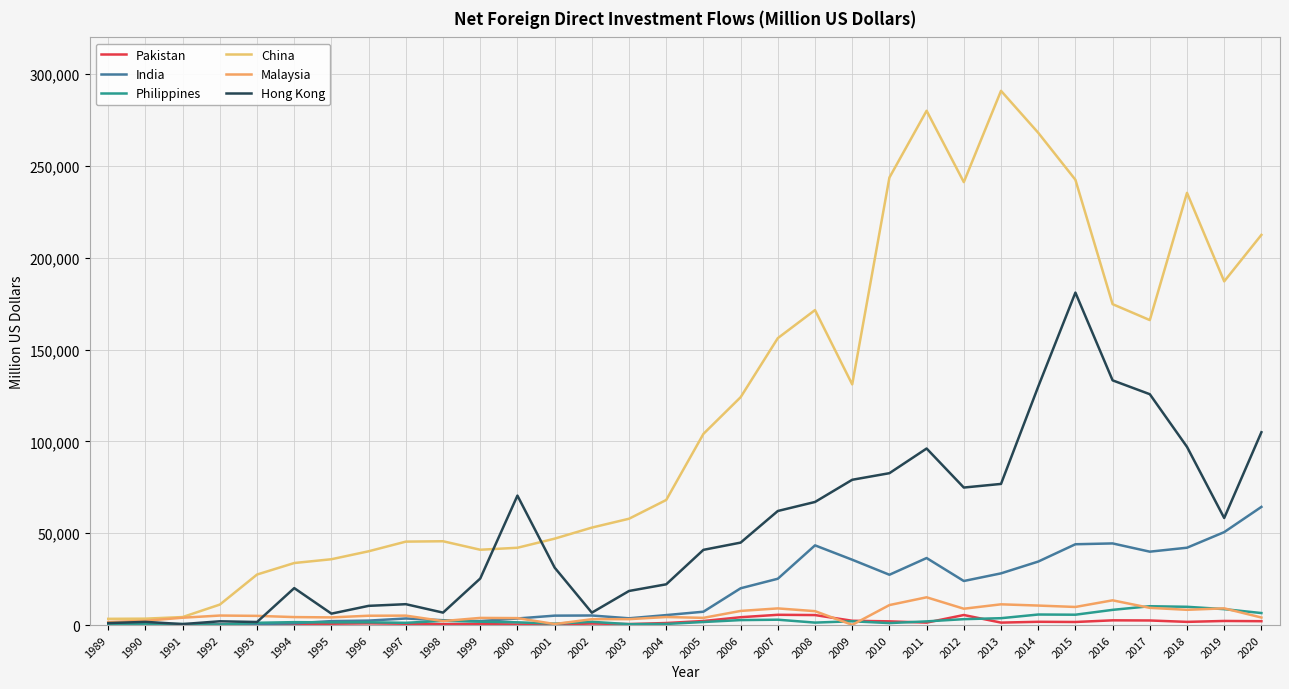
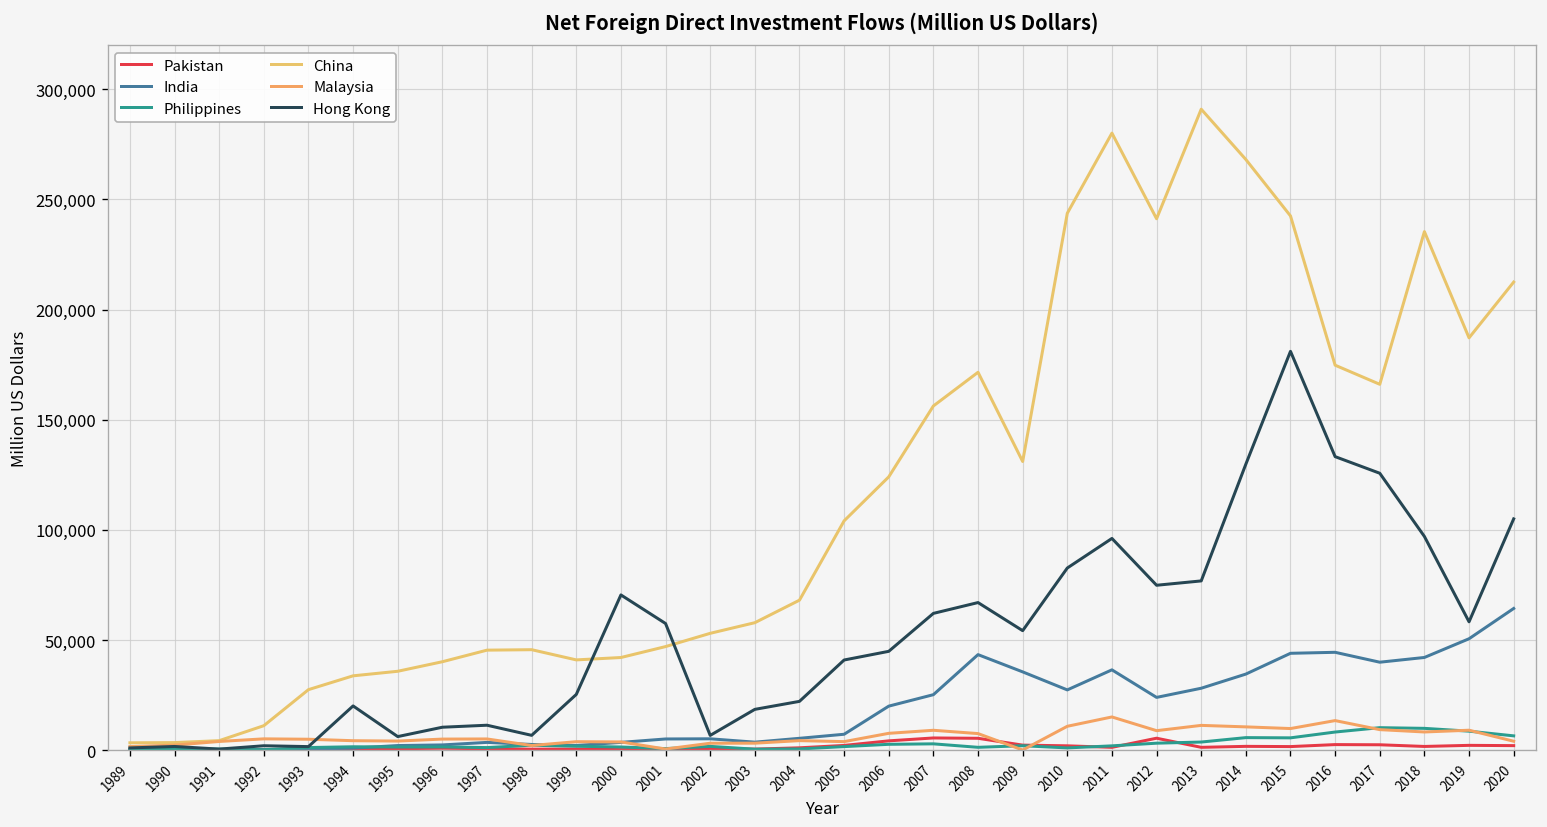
Hong Kong, 2001: 31,000 -> 58,000
Hong Kong, 2009: 79,000 -> 54,000
